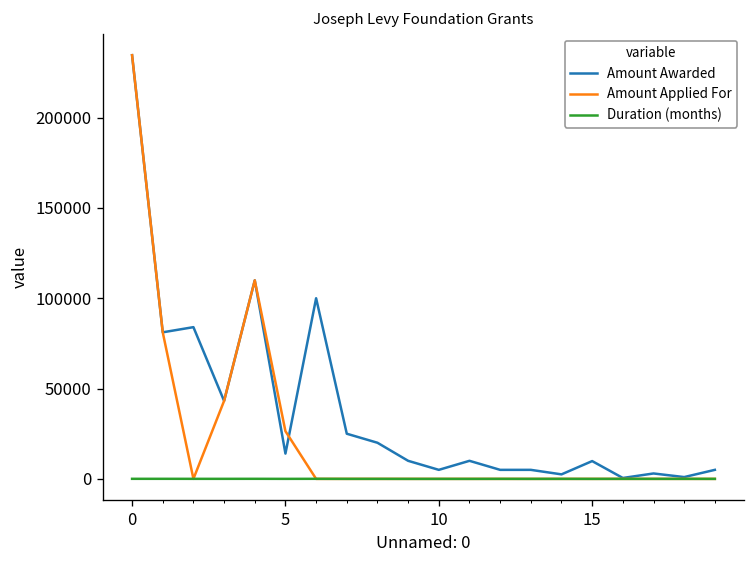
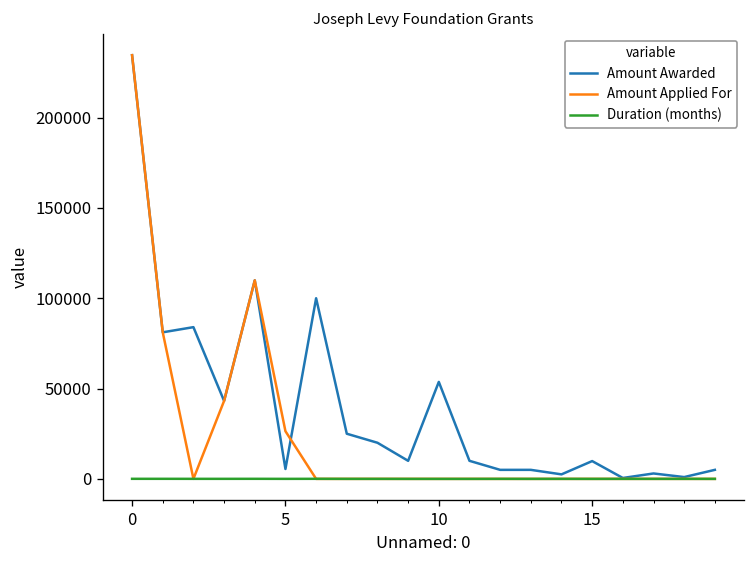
Amount Awarded, 5: 14000 -> 5000
Amount Awarded, 10: 5000 -> 54000
